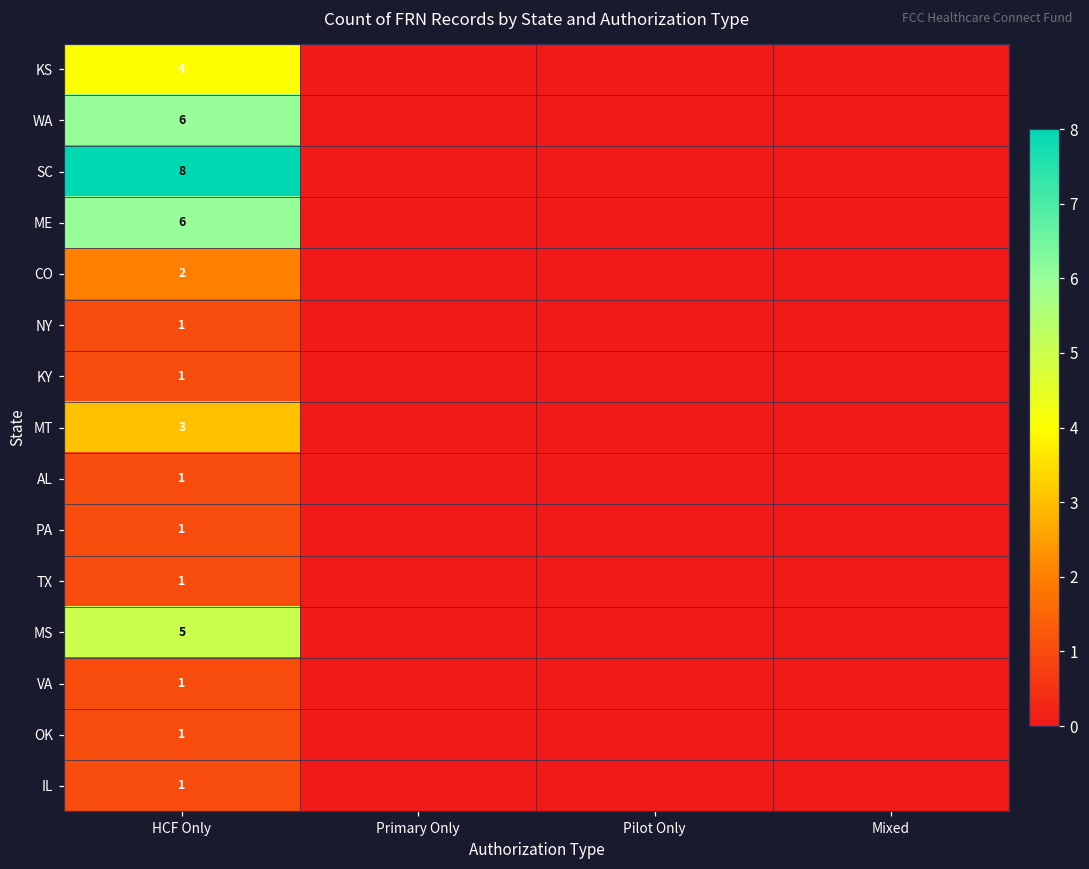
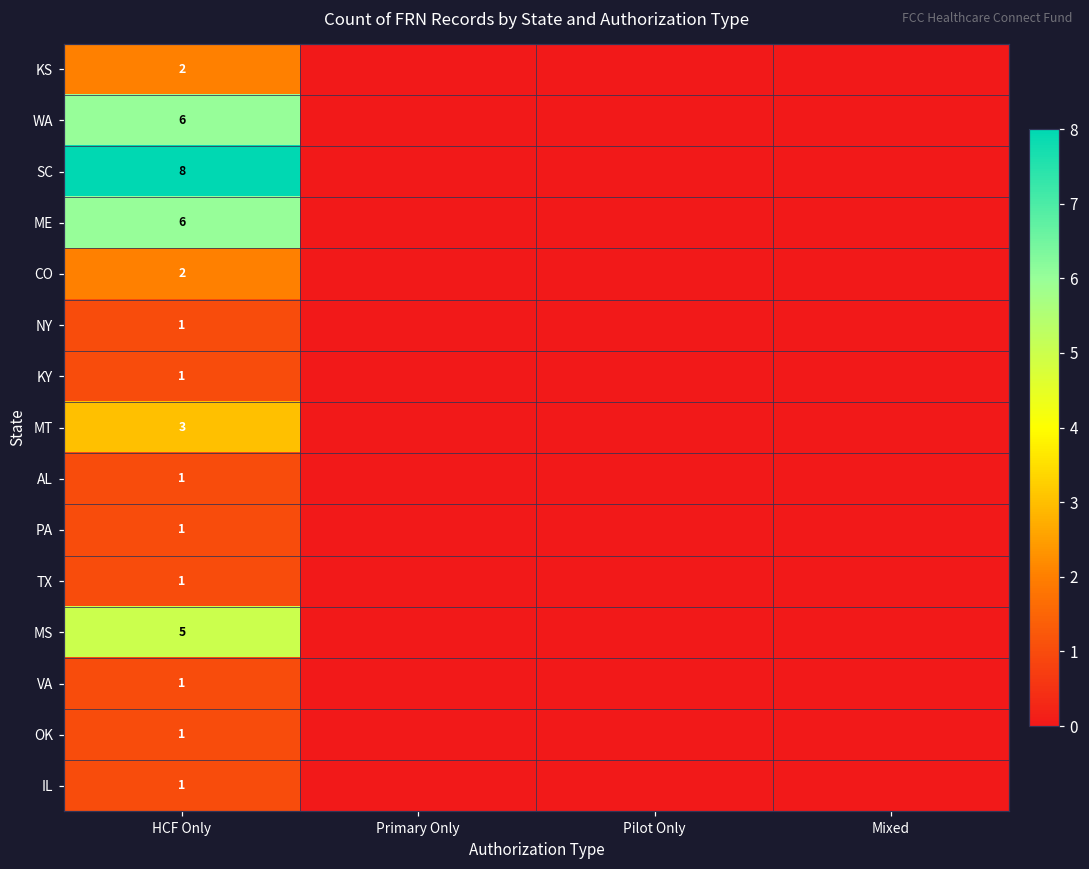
KS, HCF Only: 4 -> 2
